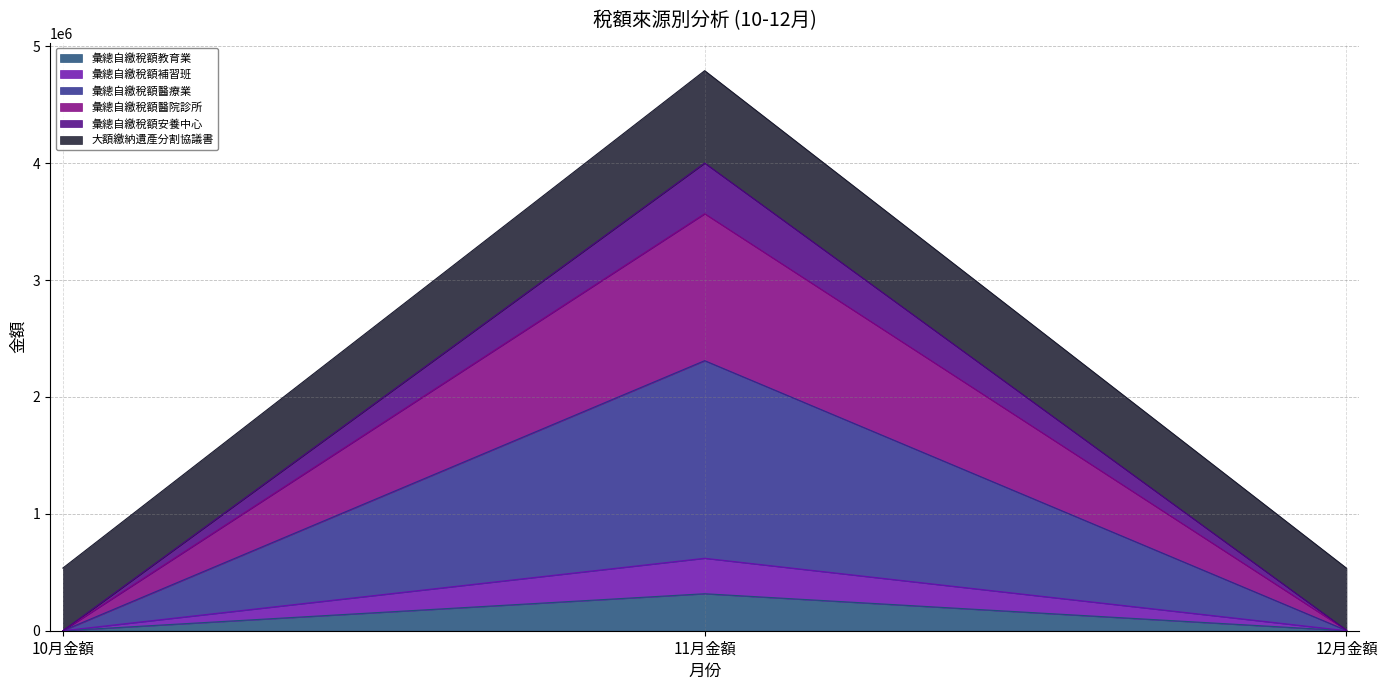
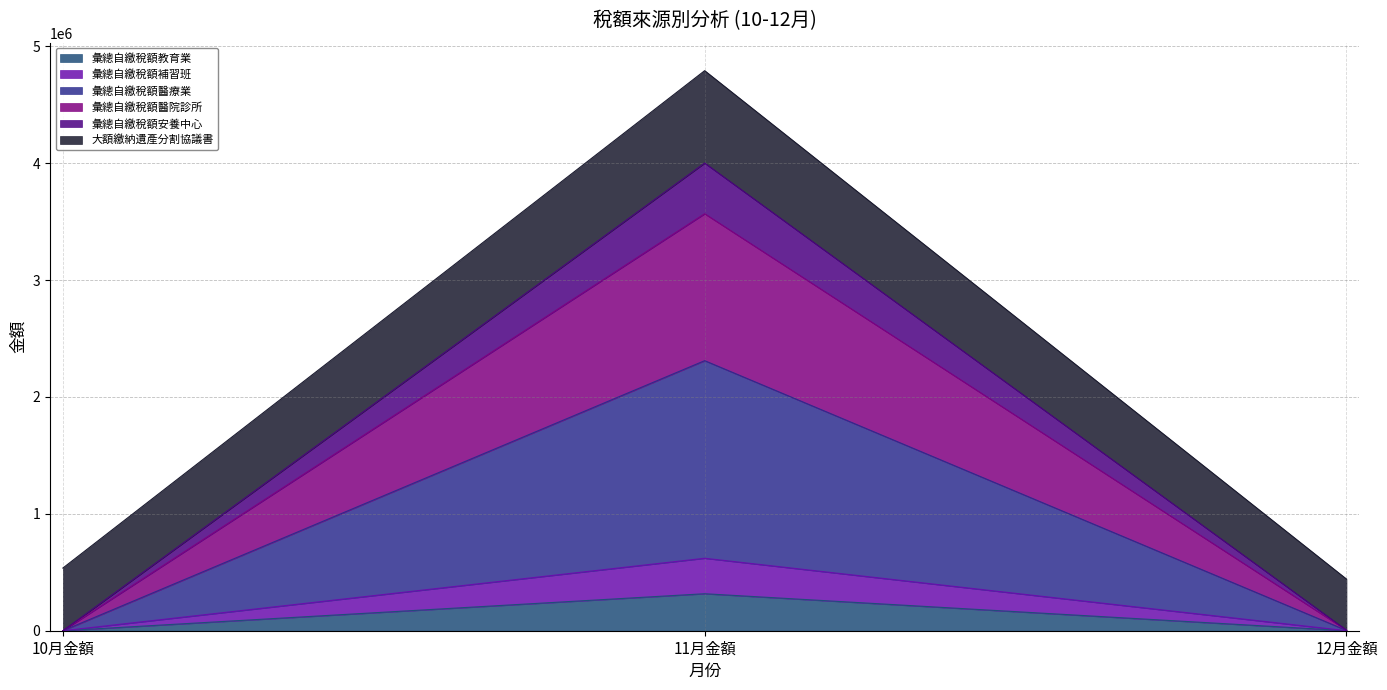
大額繳納遺產分割協議書, 12月金額: 530000 -> 440000
